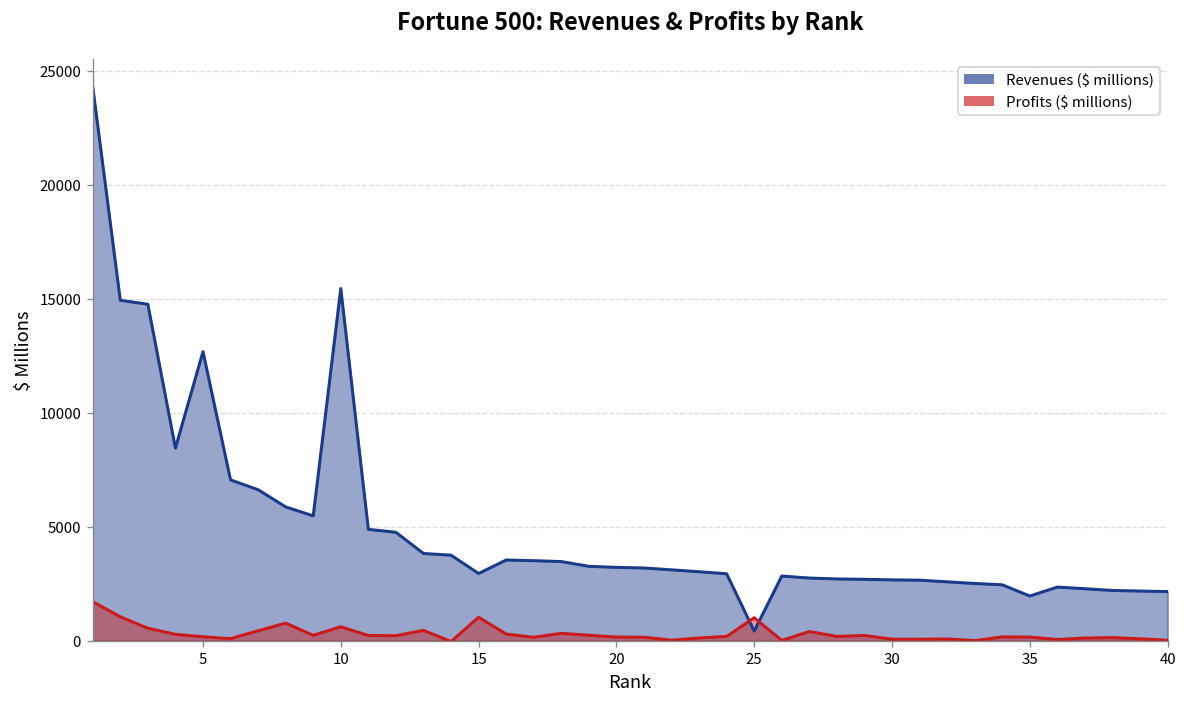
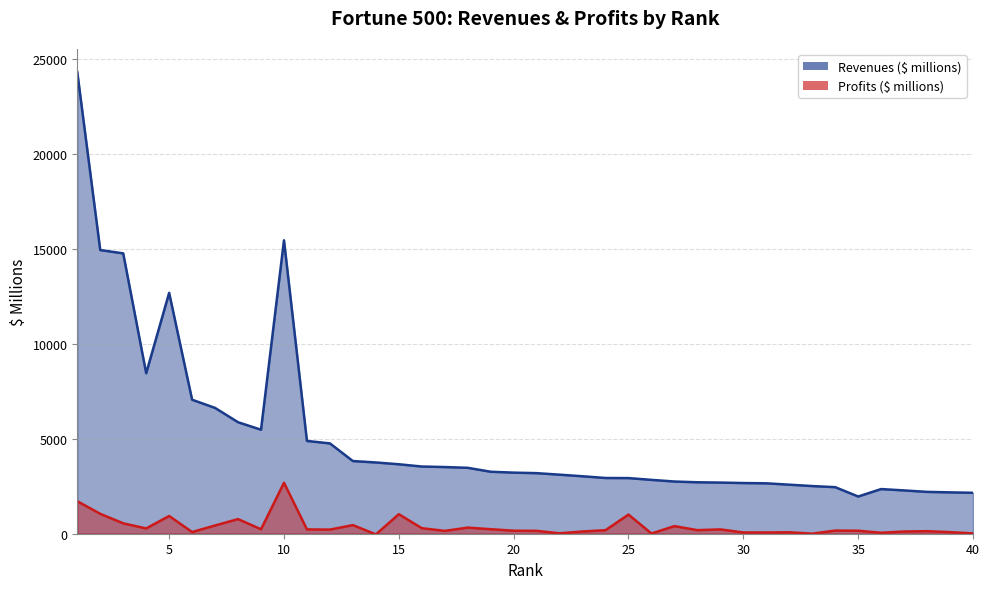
Profits ($ millions), 5: 200 -> 900
Profits ($ millions), 10: 600 -> 2700
Revenues ($ millions), 15: 2900 -> 3700
Revenues ($ millions), 25: 400 -> 2900
